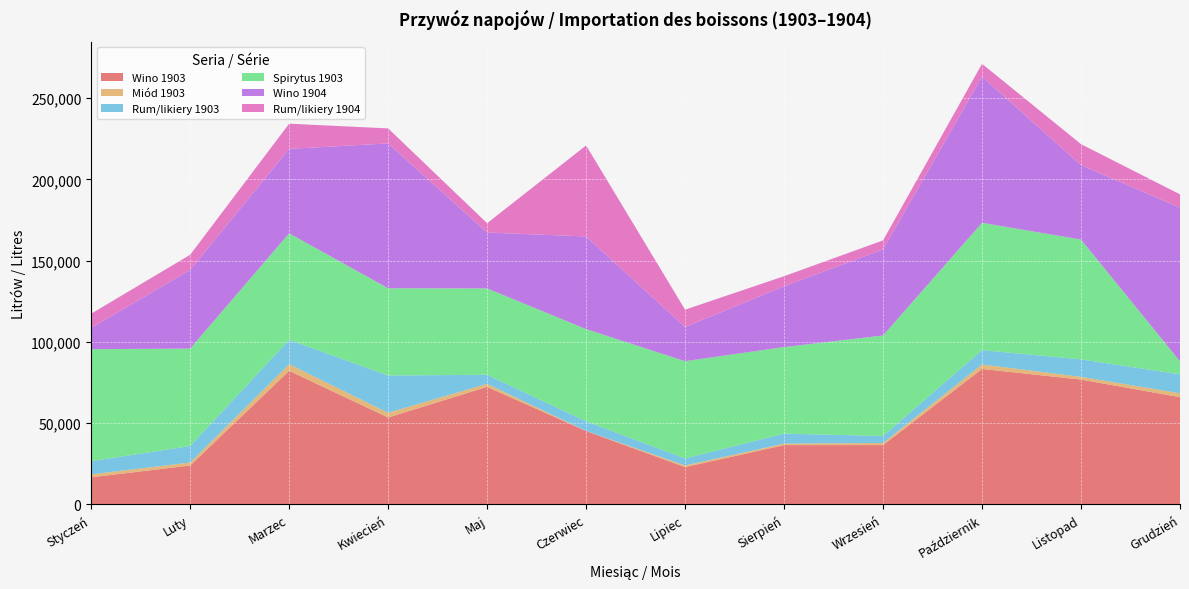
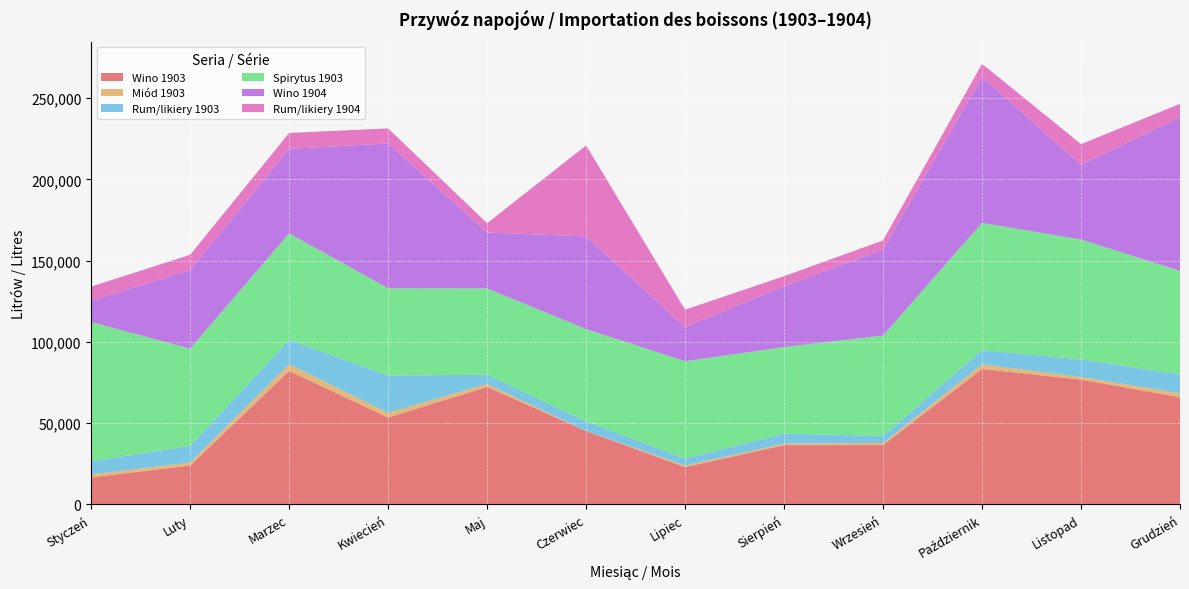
Spirytus 1903, Styczeń: 69,000 -> 86,000
Rum/likiery 1904, Marzec: 16,000 -> 10,000
Spirytus 1903, Grudzień: 8,000 -> 64,000
